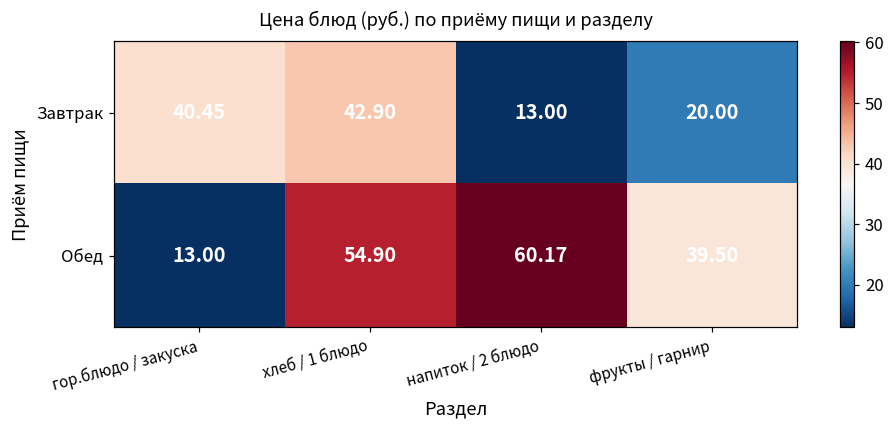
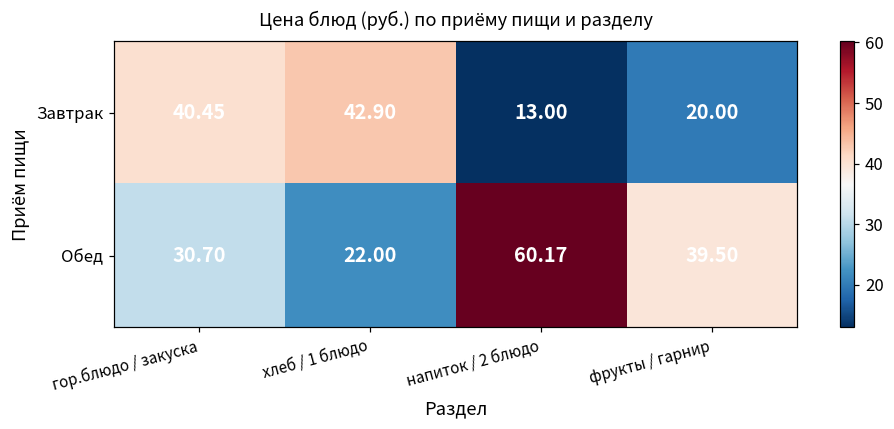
Обед, гор.блюдо / закуска: 13.00 -> 30.70
Обед, хлеб / 1 блюдо: 54.90 -> 22.00
